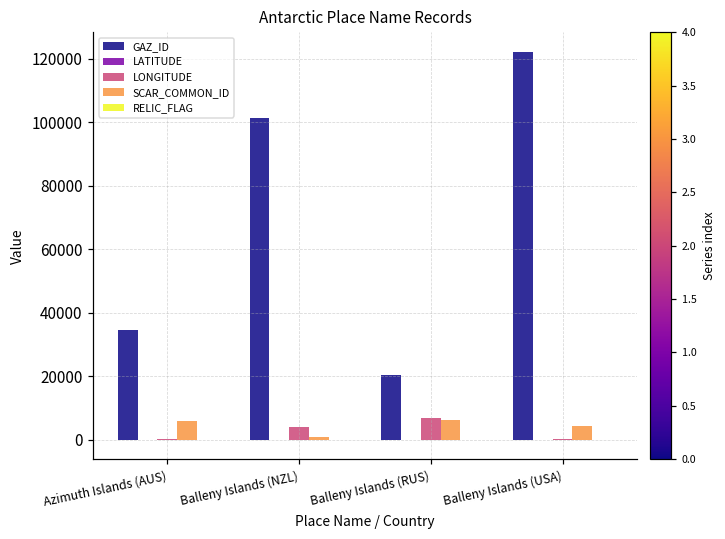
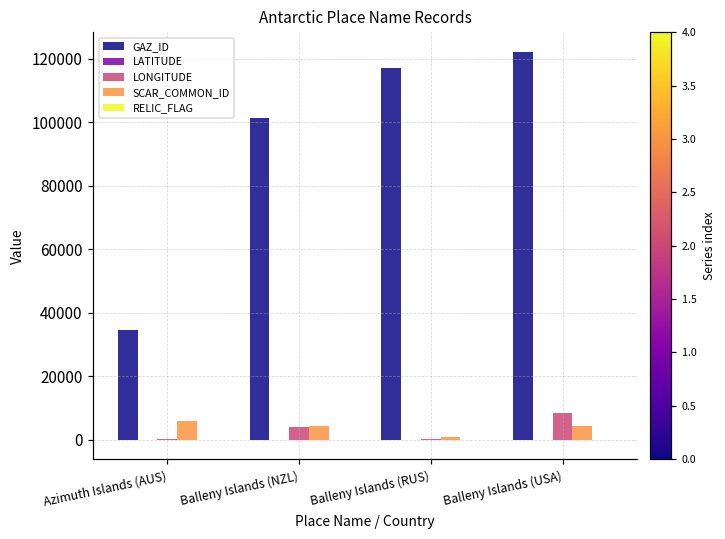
SCAR_COMMON_ID, Balleny Islands (NZL): 1000 -> 4000
GAZ_ID, Balleny Islands (RUS): 20000 -> 117000
LONGITUDE, Balleny Islands (RUS): 7000 -> 0
SCAR_COMMON_ID, Balleny Islands (RUS): 6000 -> 1000
LONGITUDE, Balleny Islands (USA): 0 -> 8000
